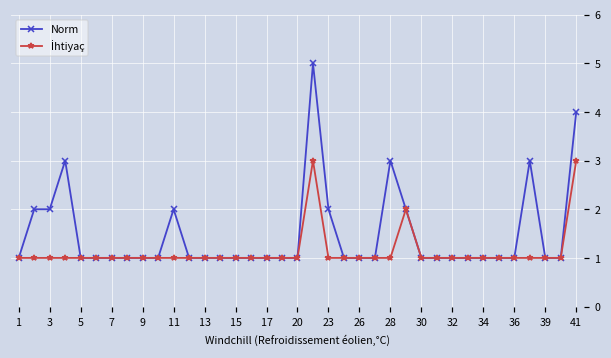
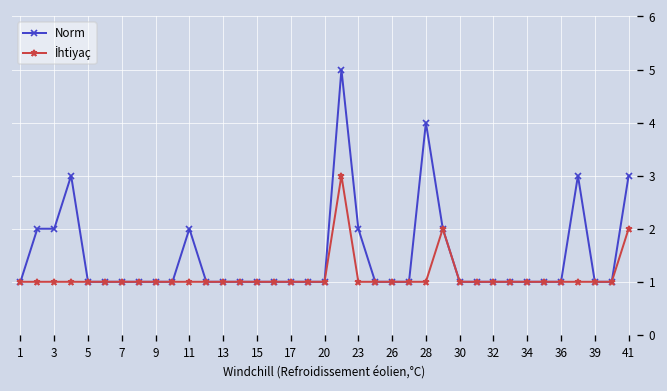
Norm, 28: 3 -> 4
Norm, 41: 4 -> 3
İhtiyaç, 41: 3 -> 2
